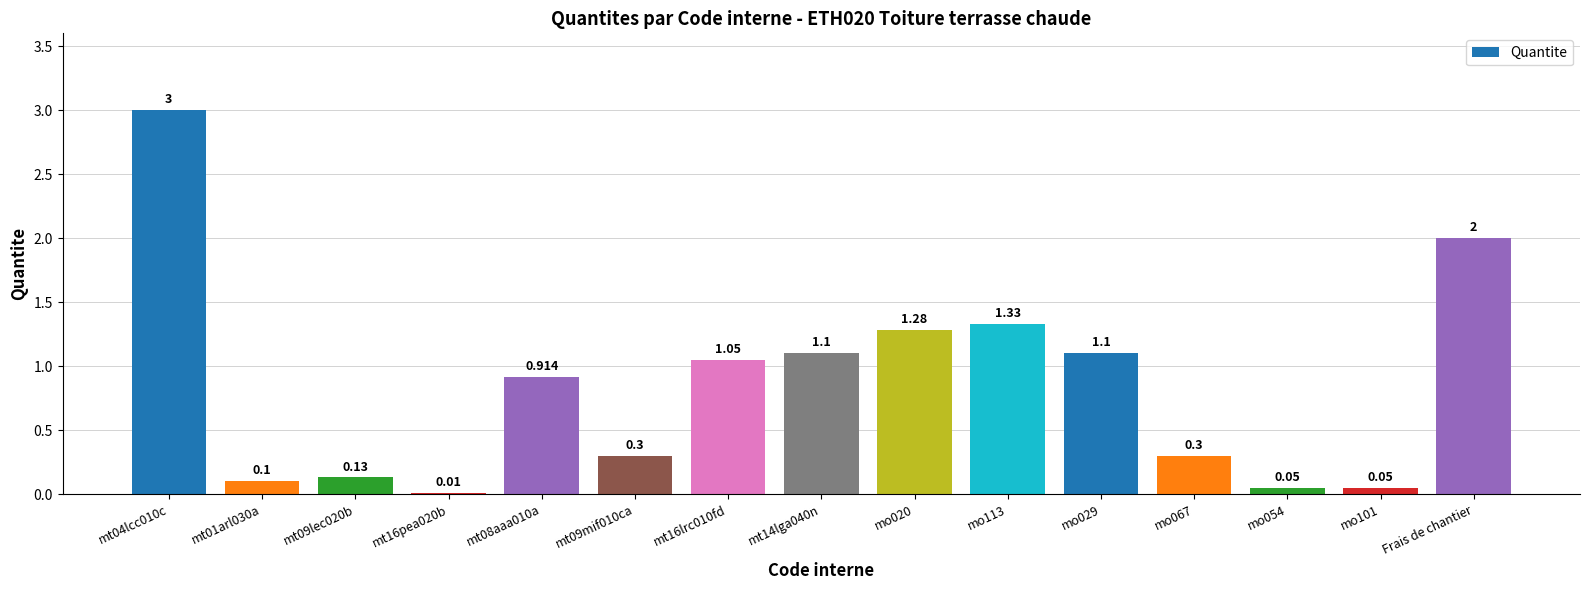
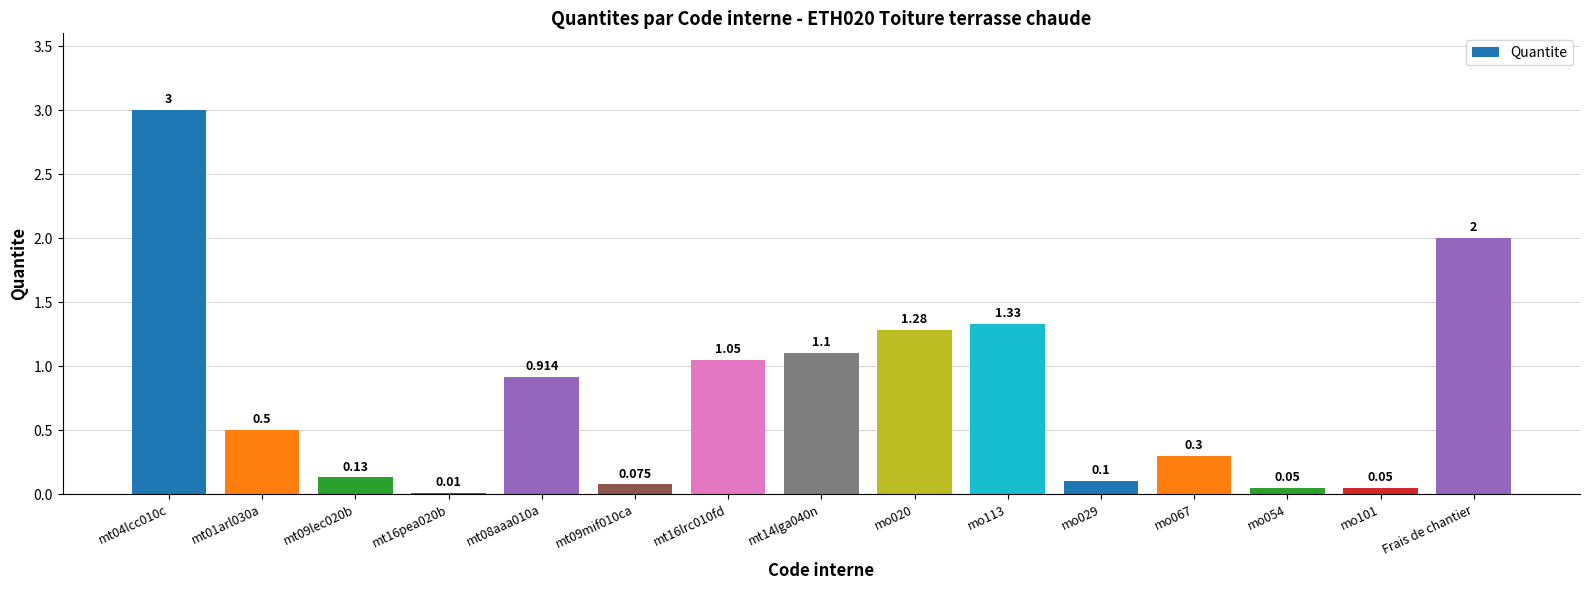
mt01arl030a: 0.1 -> 0.5
mt09mif010ca: 0.3 -> 0.075
mo029: 1.1 -> 0.1
